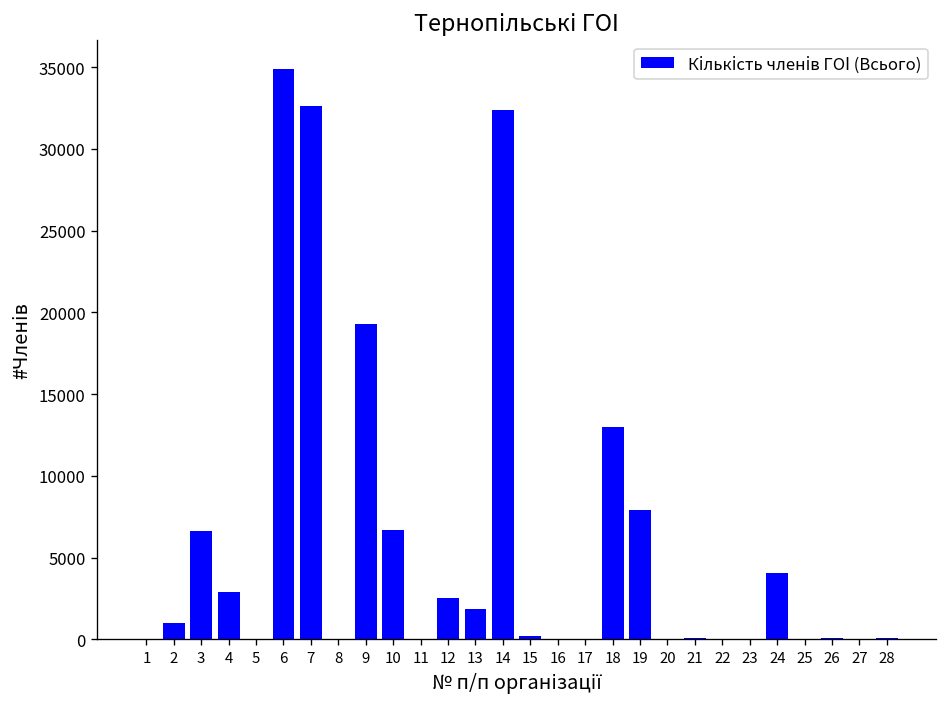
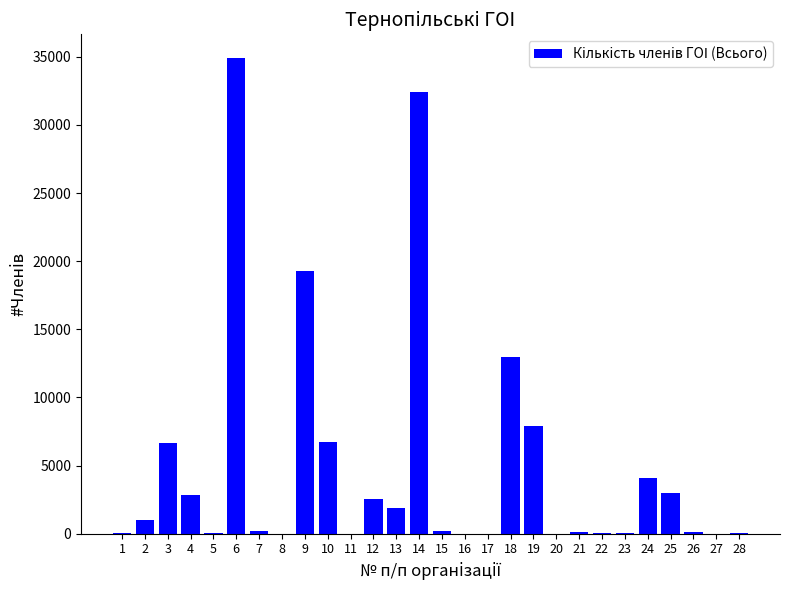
7: 32600 -> 200
25: 0 -> 3000
